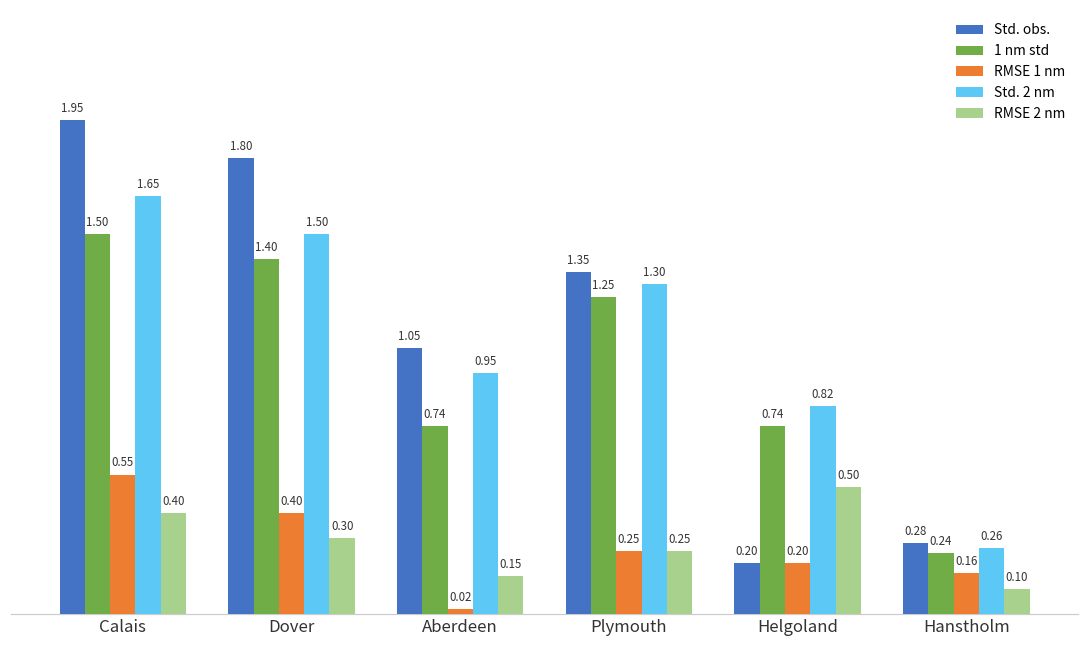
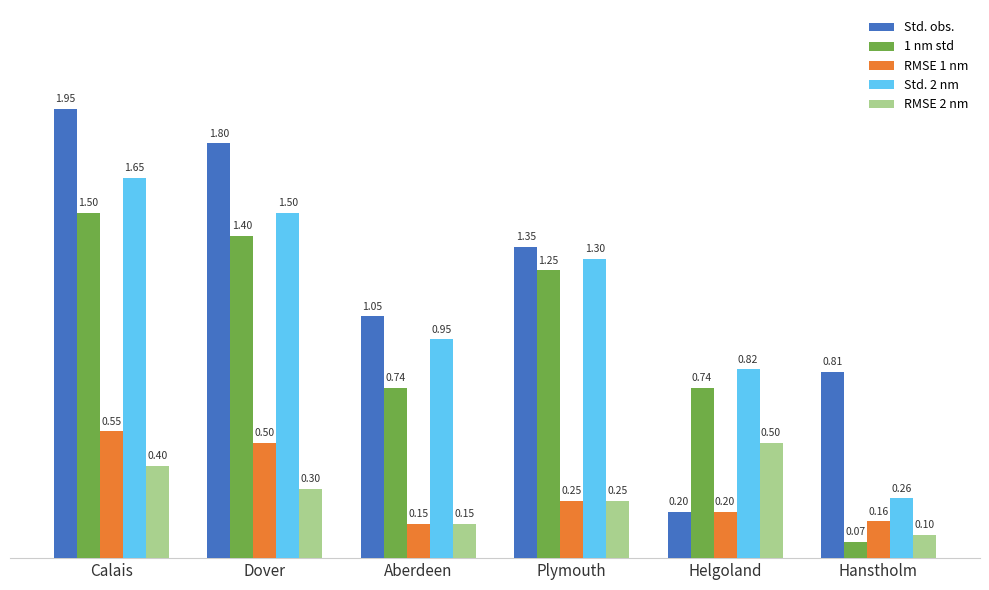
RMSE 1 nm, Dover: 0.40 -> 0.50
RMSE 1 nm, Aberdeen: 0.02 -> 0.15
Std. obs., Hanstholm: 0.28 -> 0.81
1 nm std, Hanstholm: 0.24 -> 0.07
